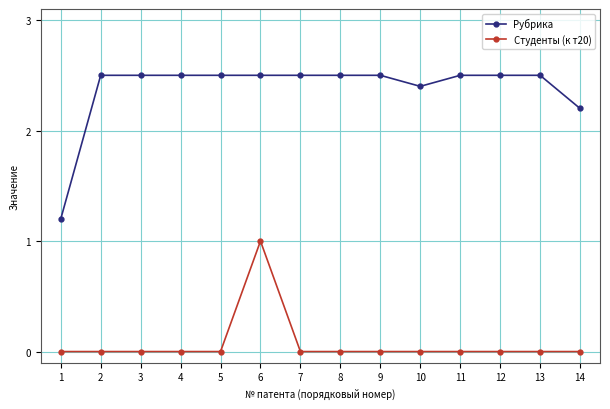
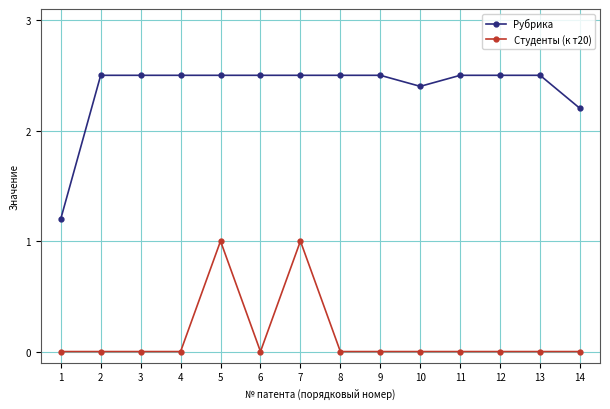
Студенты (к т20), 5: 0 -> 1
Студенты (к т20), 6: 1 -> 0
Студенты (к т20), 7: 0 -> 1
